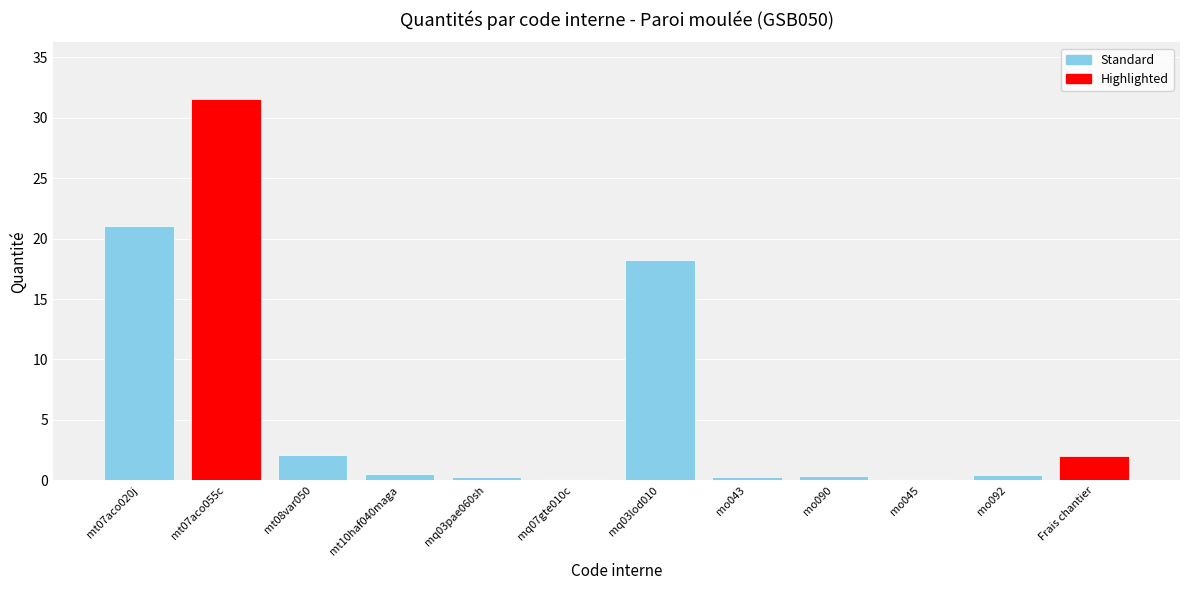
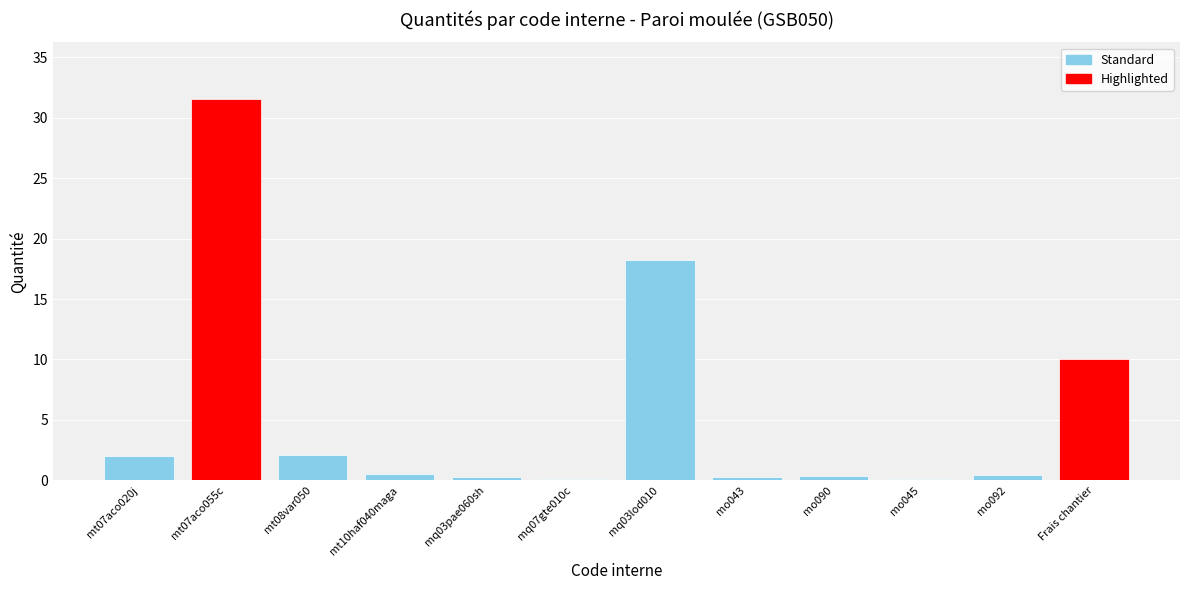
mt07aco020j: 21 -> 2
Frais chantier: 2 -> 10
